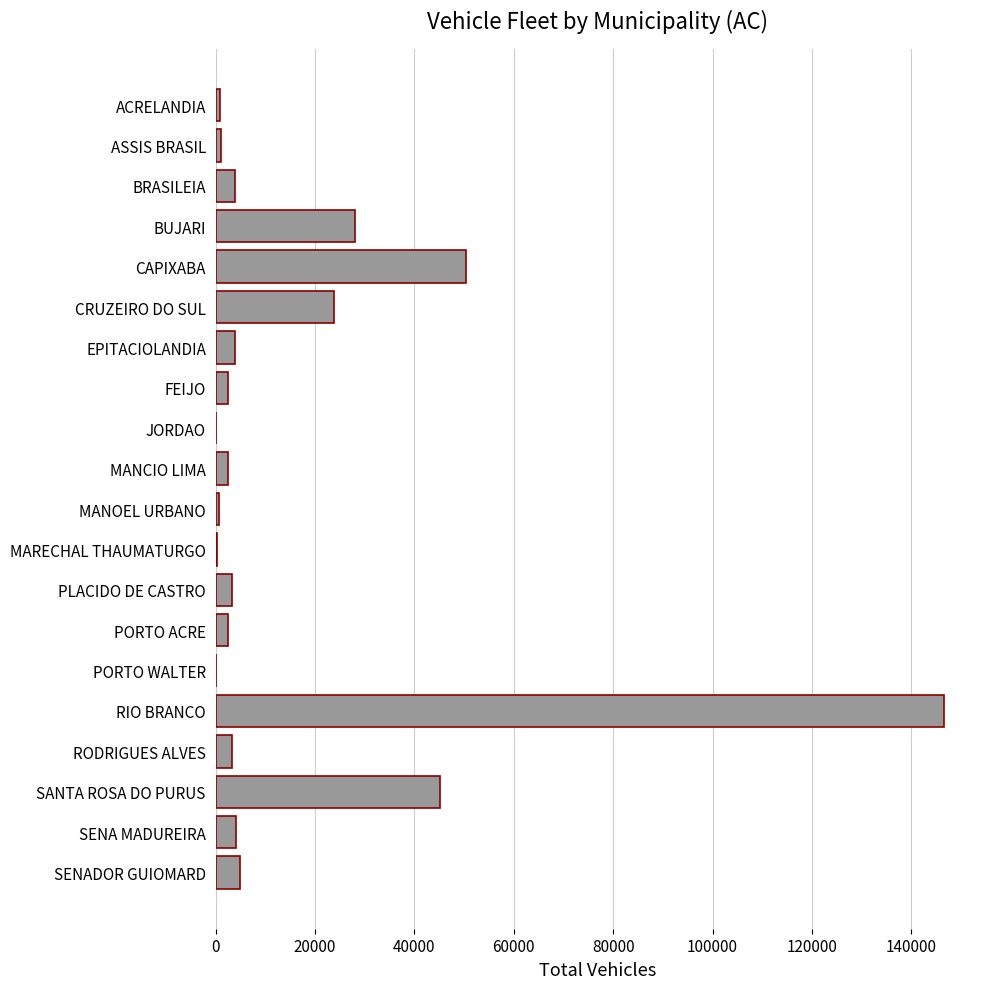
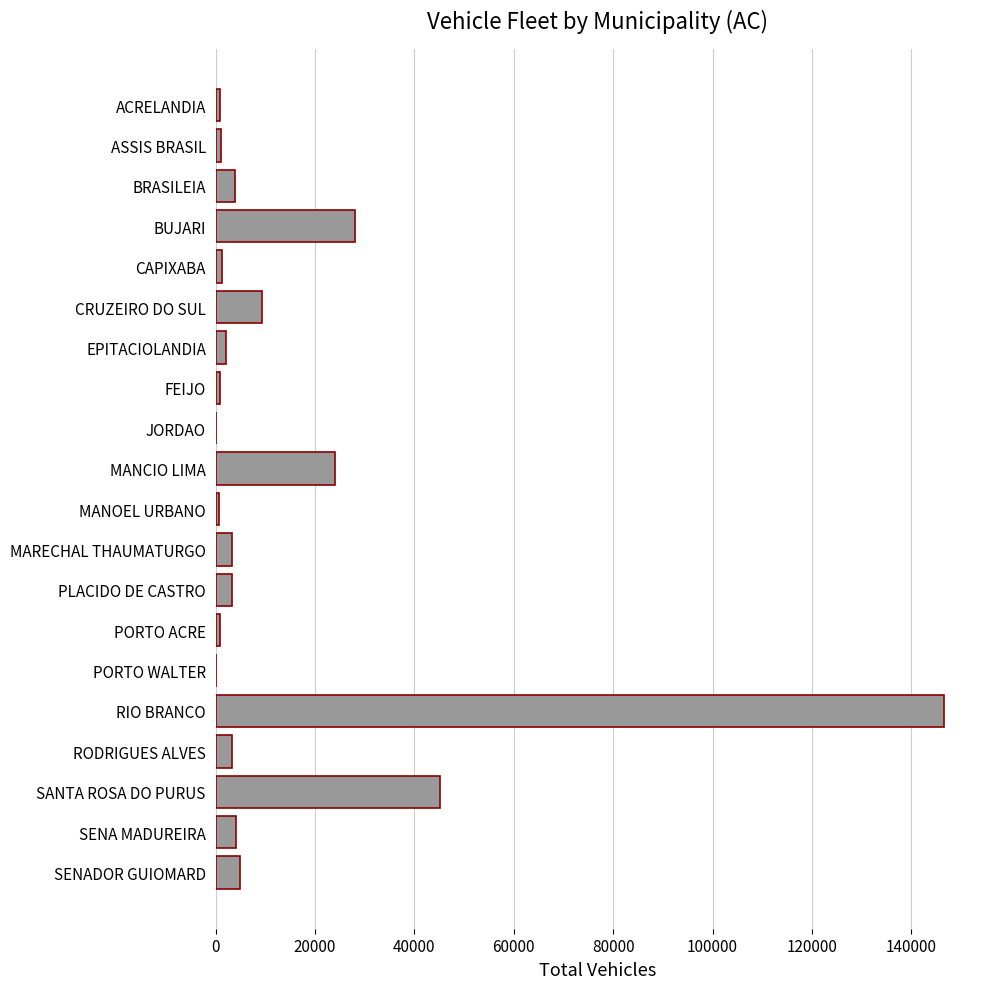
CAPIXABA: 50000 -> 1000
CRUZEIRO DO SUL: 24000 -> 9000
EPITACIOLANDIA: 4000 -> 2000
FEIJO: 2000 -> 1000
MANCIO LIMA: 3000 -> 24000
MARECHAL THAUMATURGO: 0 -> 3000
PORTO ACRE: 3000 -> 1000
